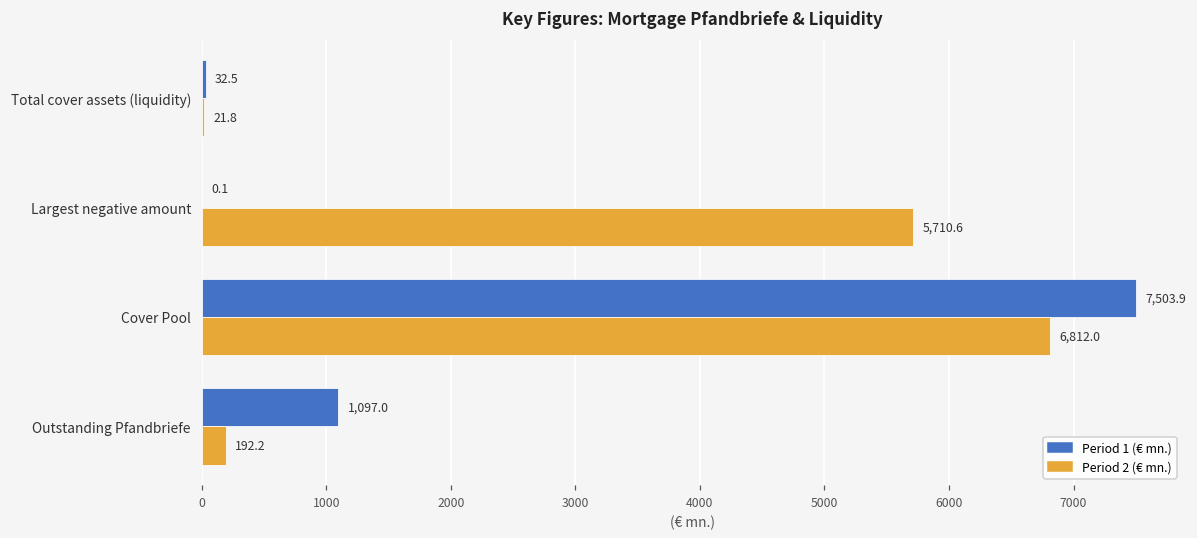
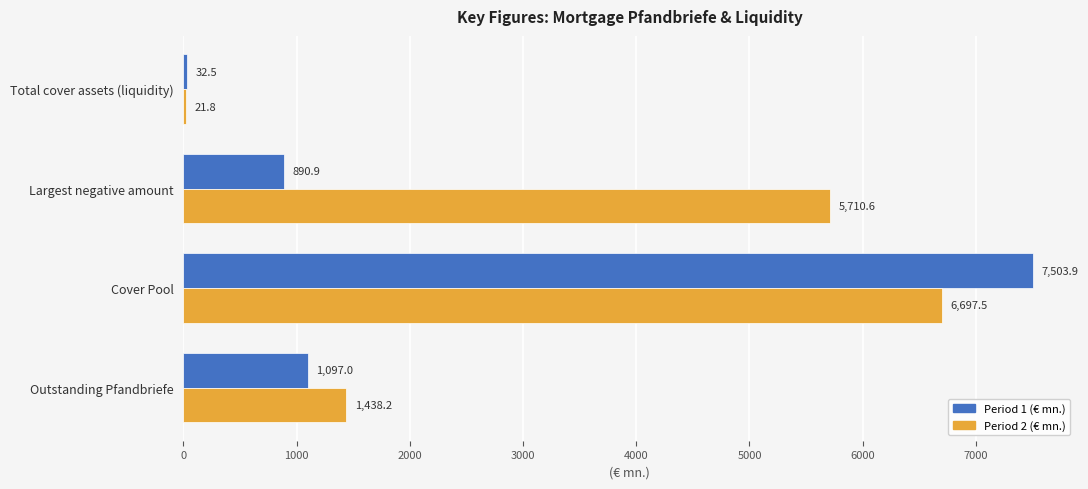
Period 1 (€ mn.), Largest negative amount: 0.1 -> 890.9
Period 2 (€ mn.), Cover Pool: 6,812.0 -> 6,697.5
Period 2 (€ mn.), Outstanding Pfandbriefe: 192.2 -> 1,438.2
